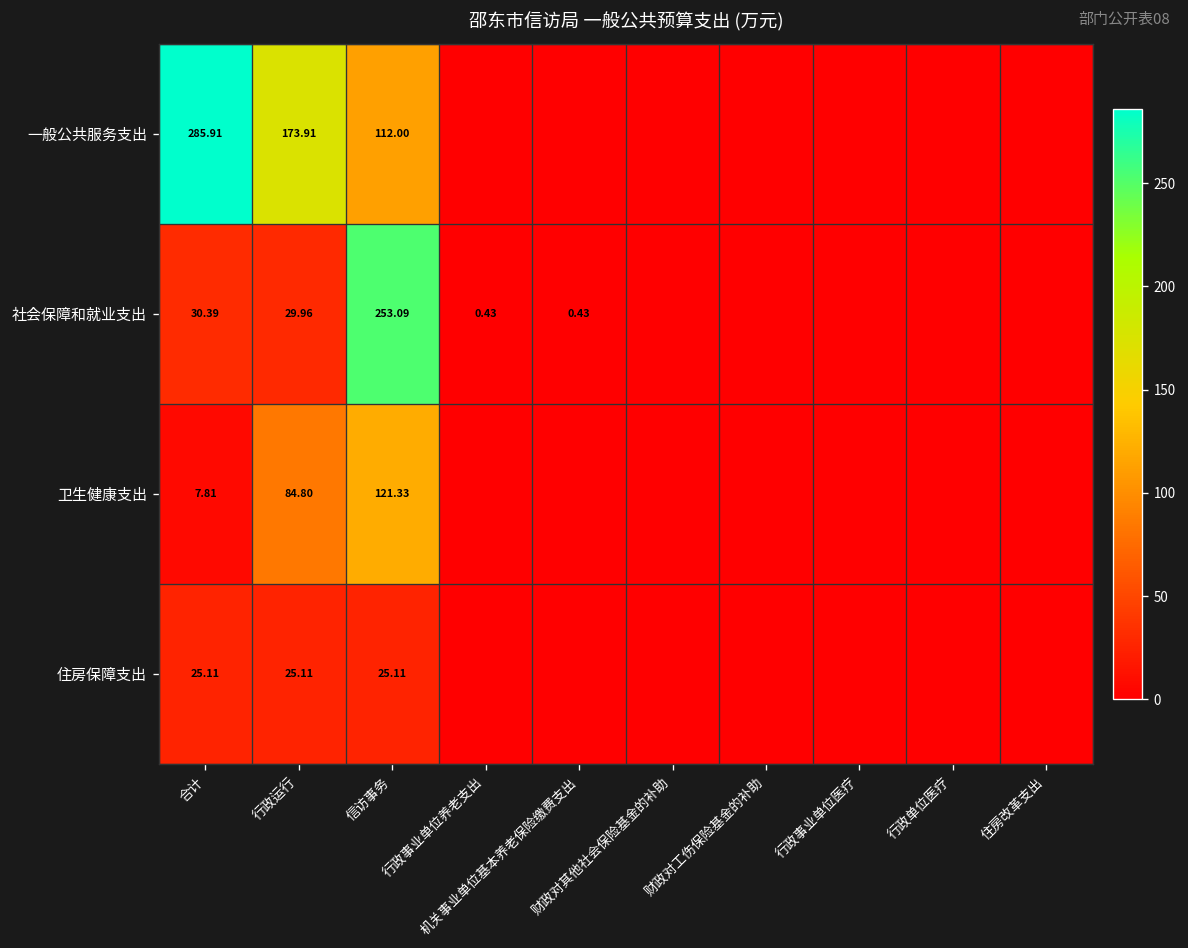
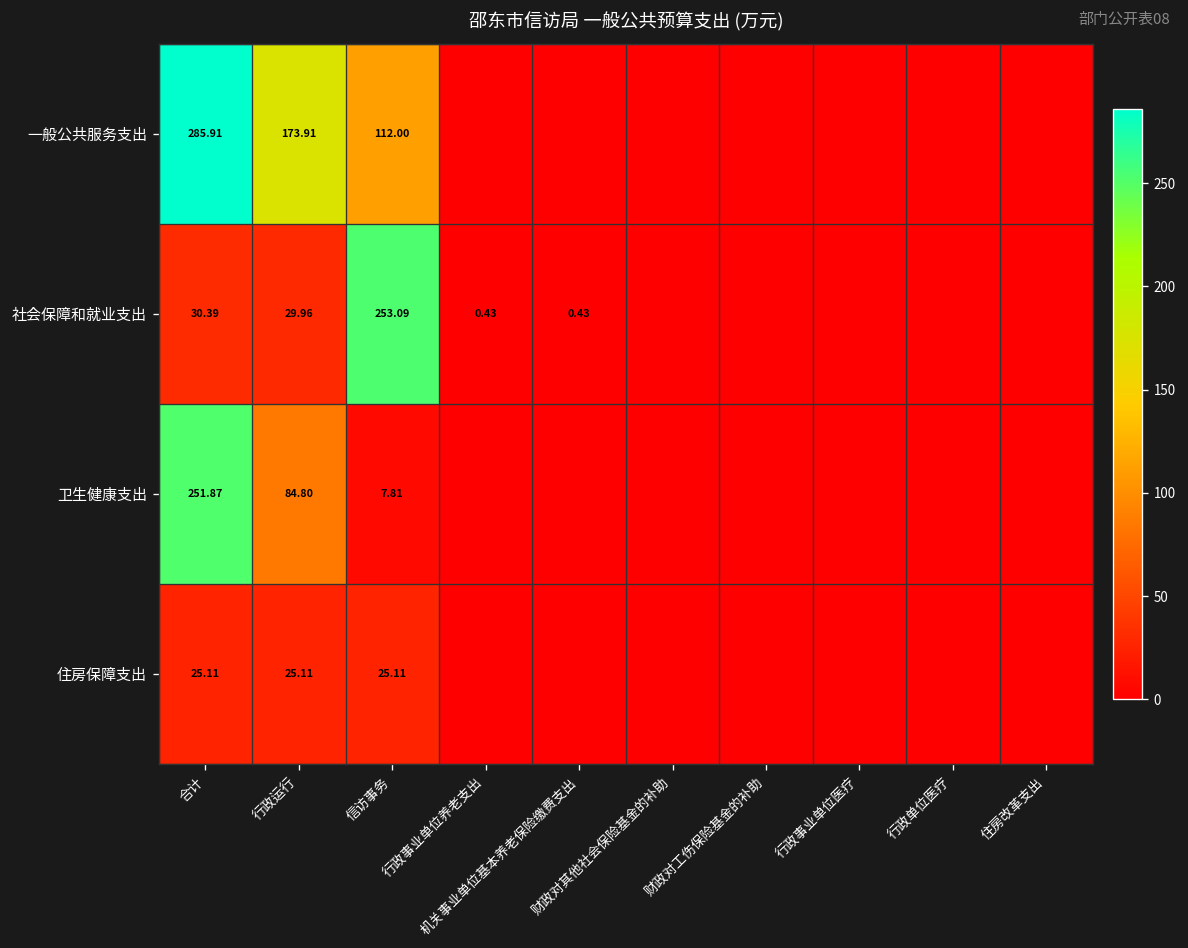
卫生健康支出, 合计: 7.81 -> 251.87
卫生健康支出, 信访事务: 121.33 -> 7.81
